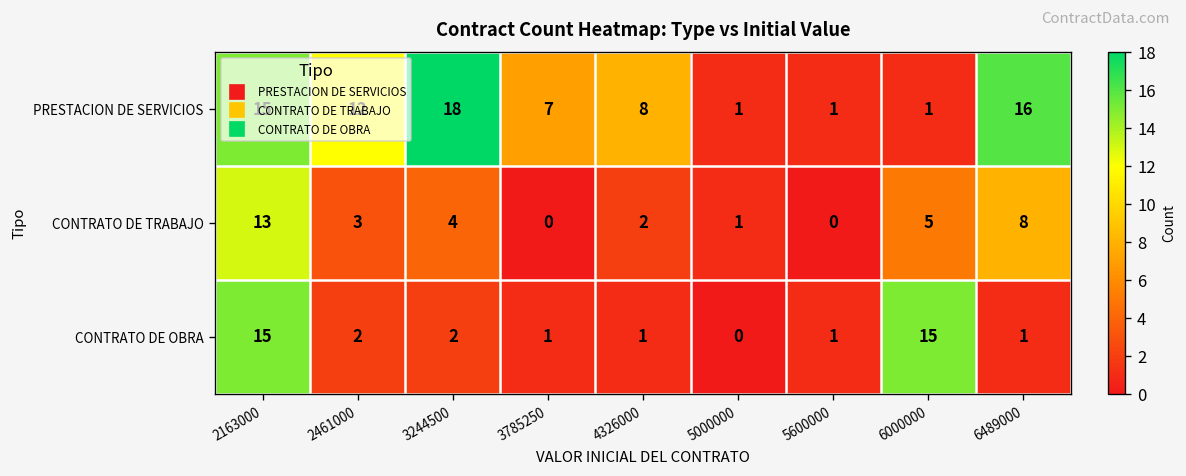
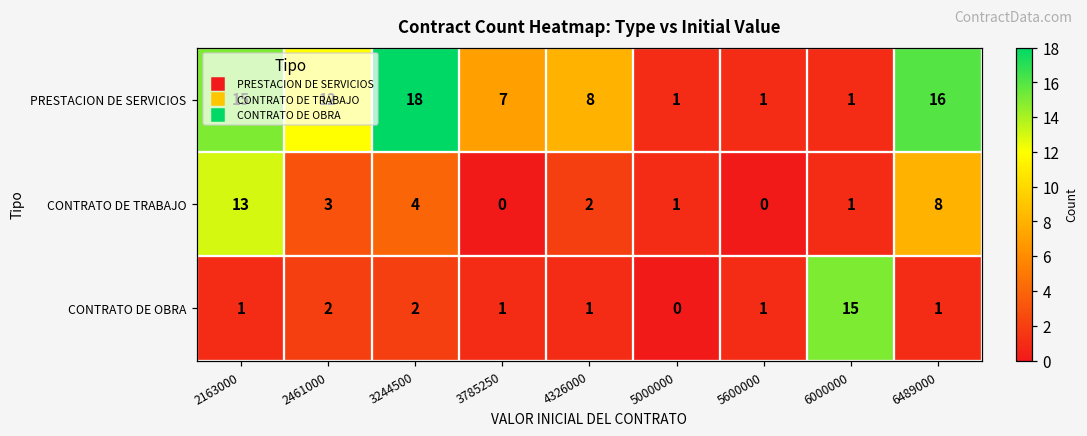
CONTRATO DE TRABAJO, 6000000: 5 -> 1
CONTRATO DE OBRA, 2163000: 15 -> 1
